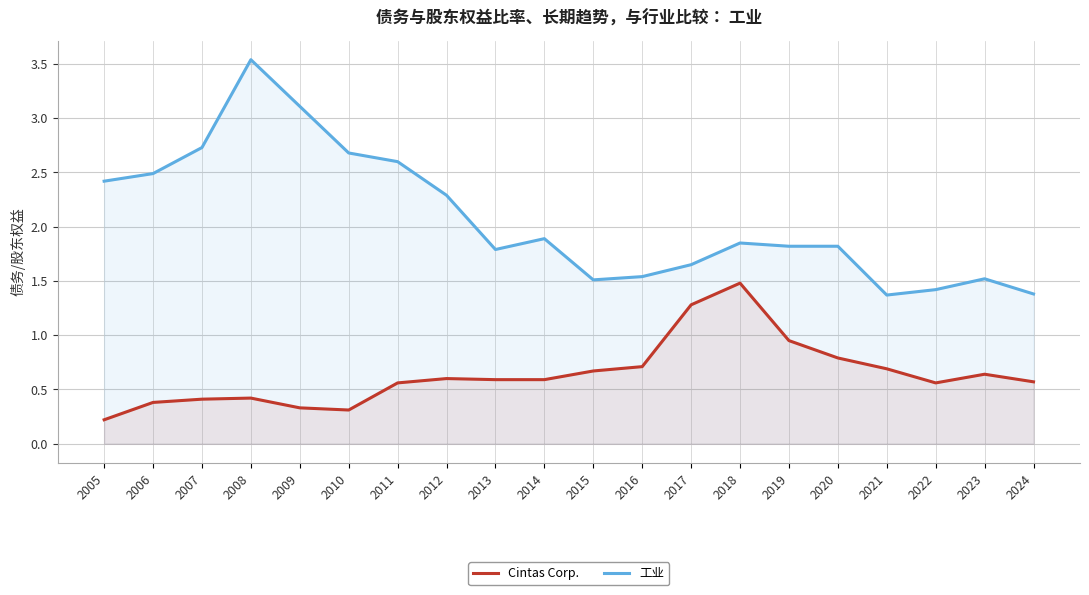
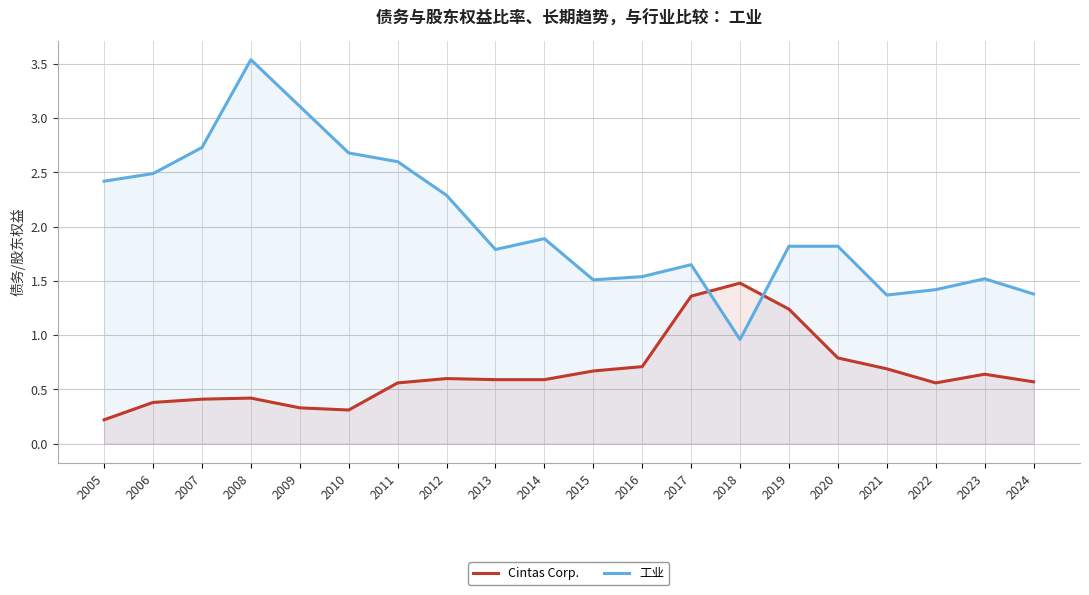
Cintas Corp., 2017: 1.28 -> 1.36
工业, 2018: 1.85 -> 0.96
Cintas Corp., 2019: 0.95 -> 1.24
